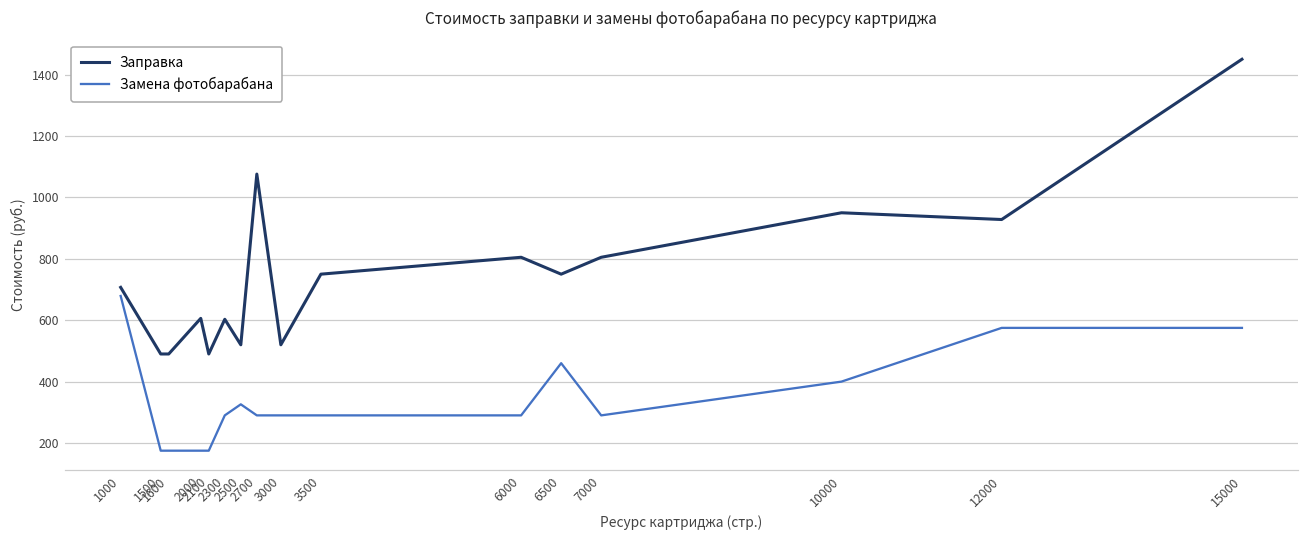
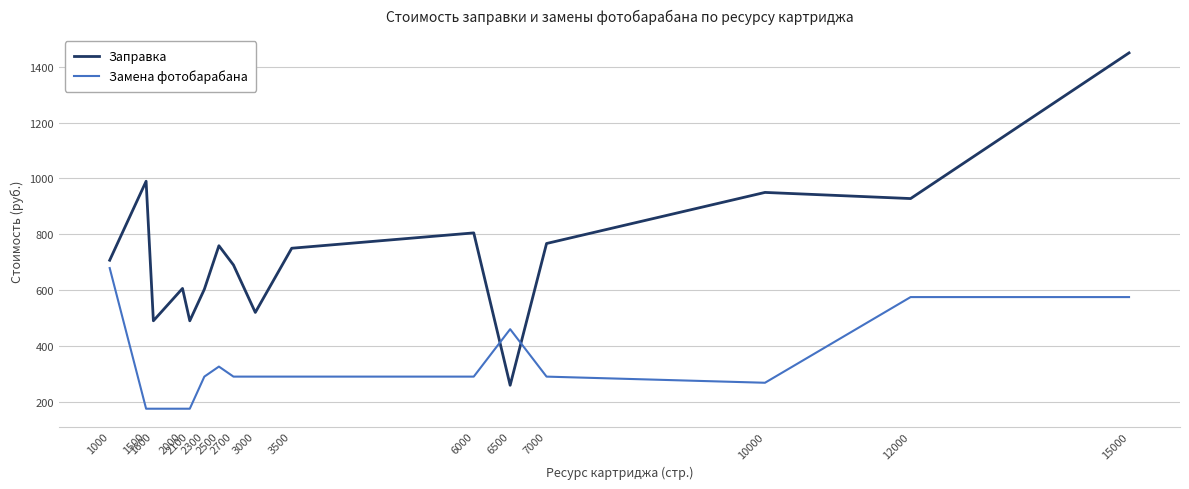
Заправка, 1500: 490 -> 990
Заправка, 2500: 520 -> 760
Заправка, 2700: 1080 -> 690
Заправка, 6500: 750 -> 260
Заправка, 7000: 810 -> 770
Замена фотобарабана, 10000: 400 -> 270
